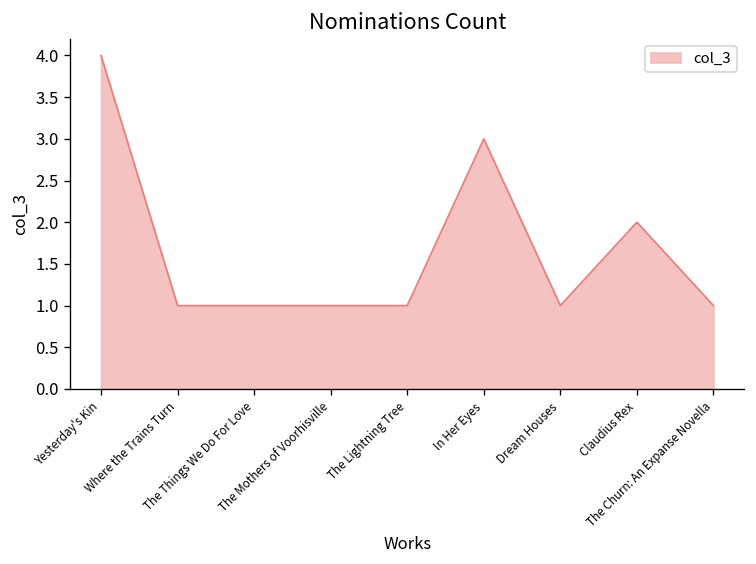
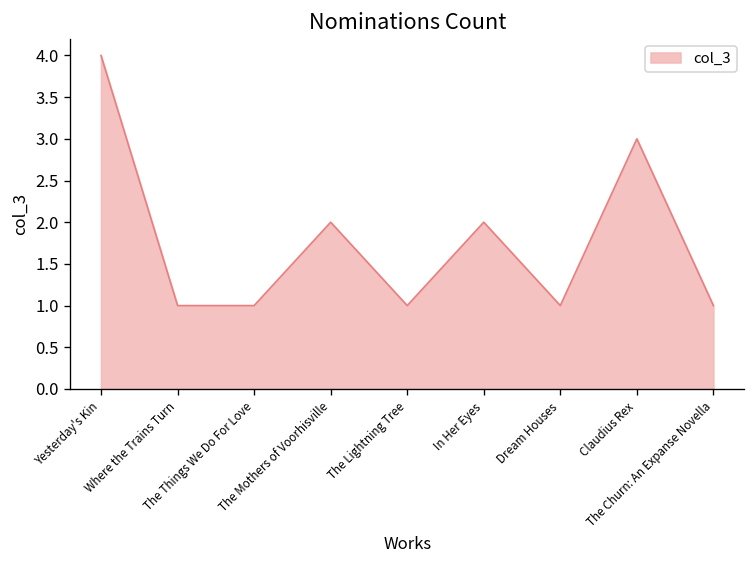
The Mothers of Voorhisville: 1 -> 2
In Her Eyes: 3 -> 2
Claudius Rex: 2 -> 3
